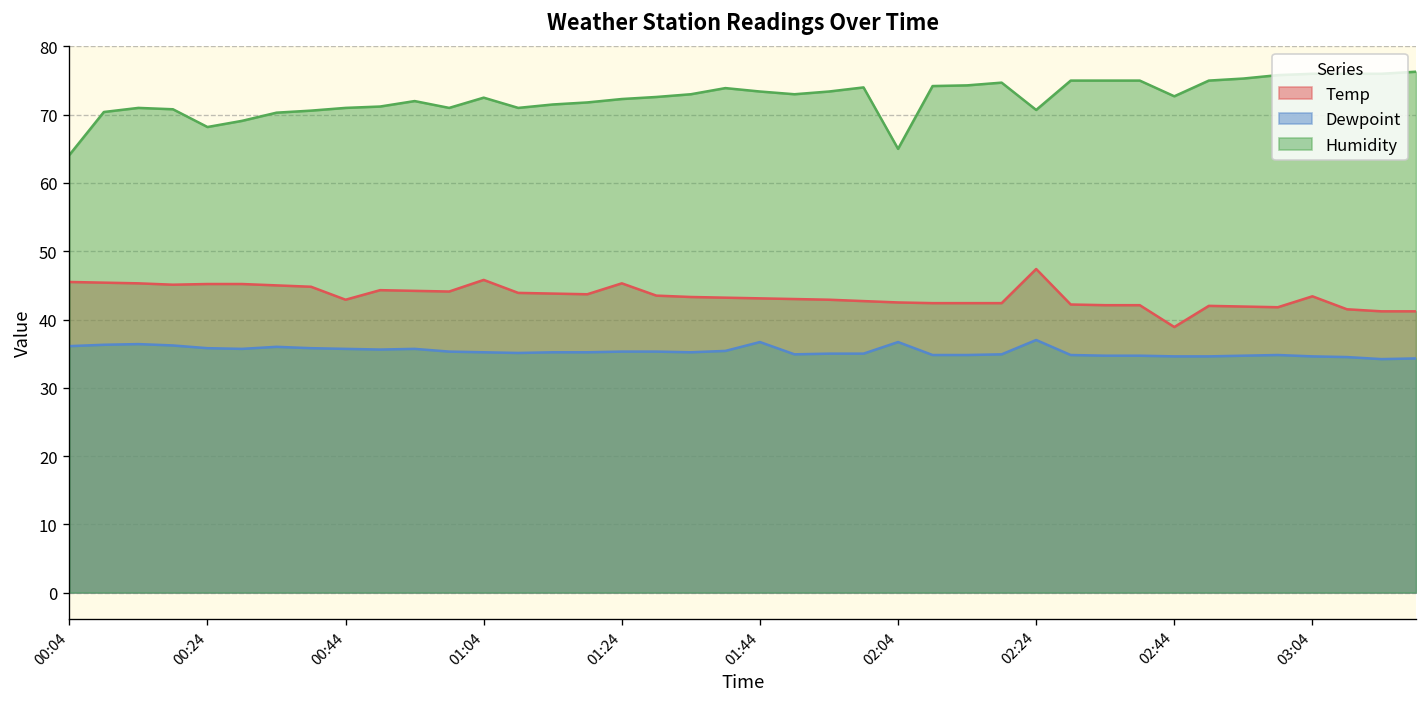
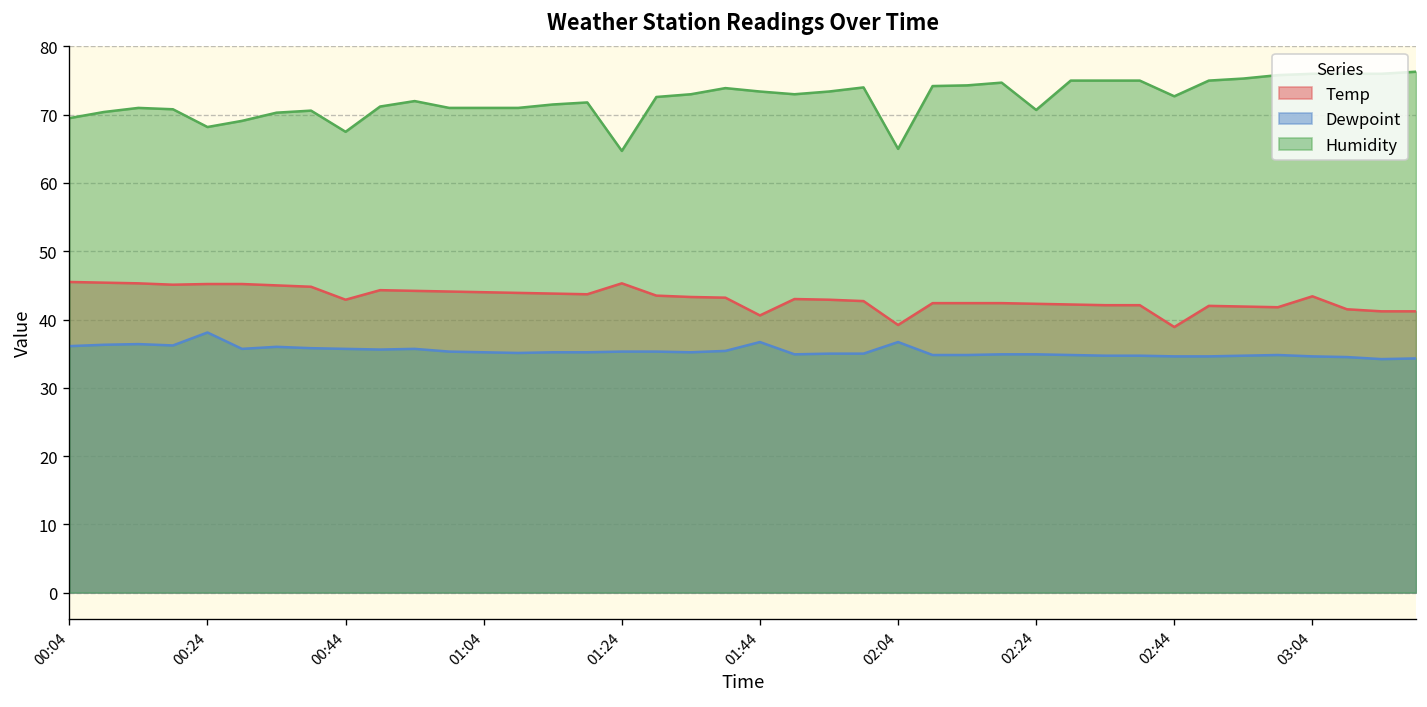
Humidity, 00:04: 64 -> 70
Dewpoint, 00:24: 36 -> 38
Humidity, 00:44: 71 -> 68
Temp, 01:04: 46 -> 44
Humidity, 01:04: 73 -> 71
Humidity, 01:24: 72 -> 65
Temp, 01:44: 43 -> 41
Temp, 02:04: 43 -> 39
Temp, 02:24: 47 -> 42
Dewpoint, 02:24: 37 -> 35
